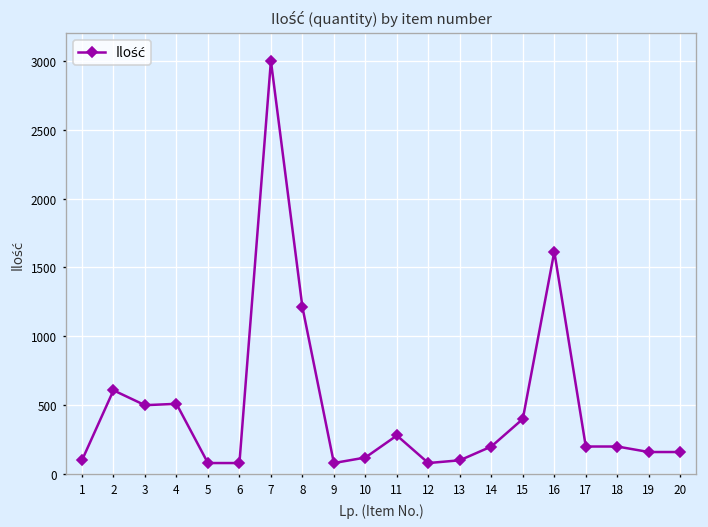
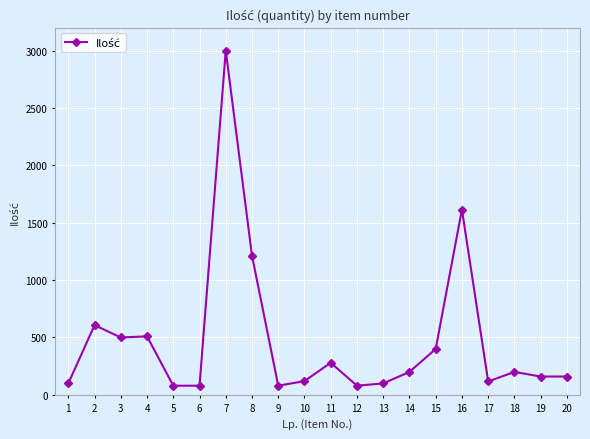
17: 200 -> 120
